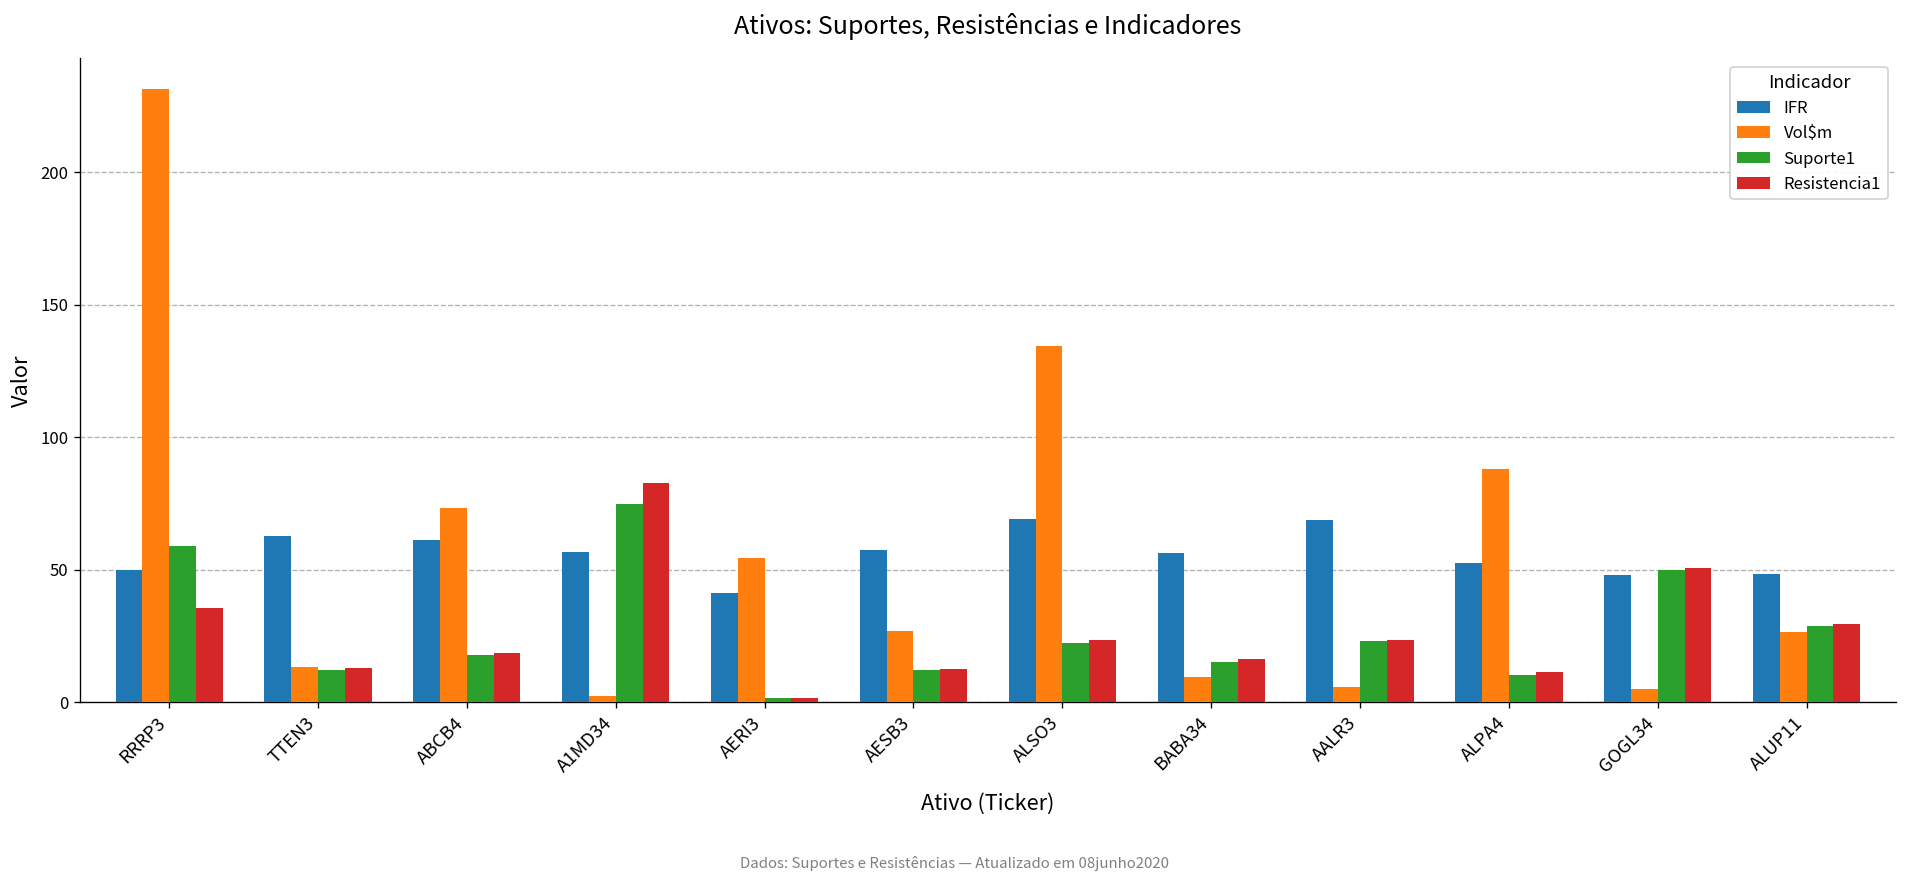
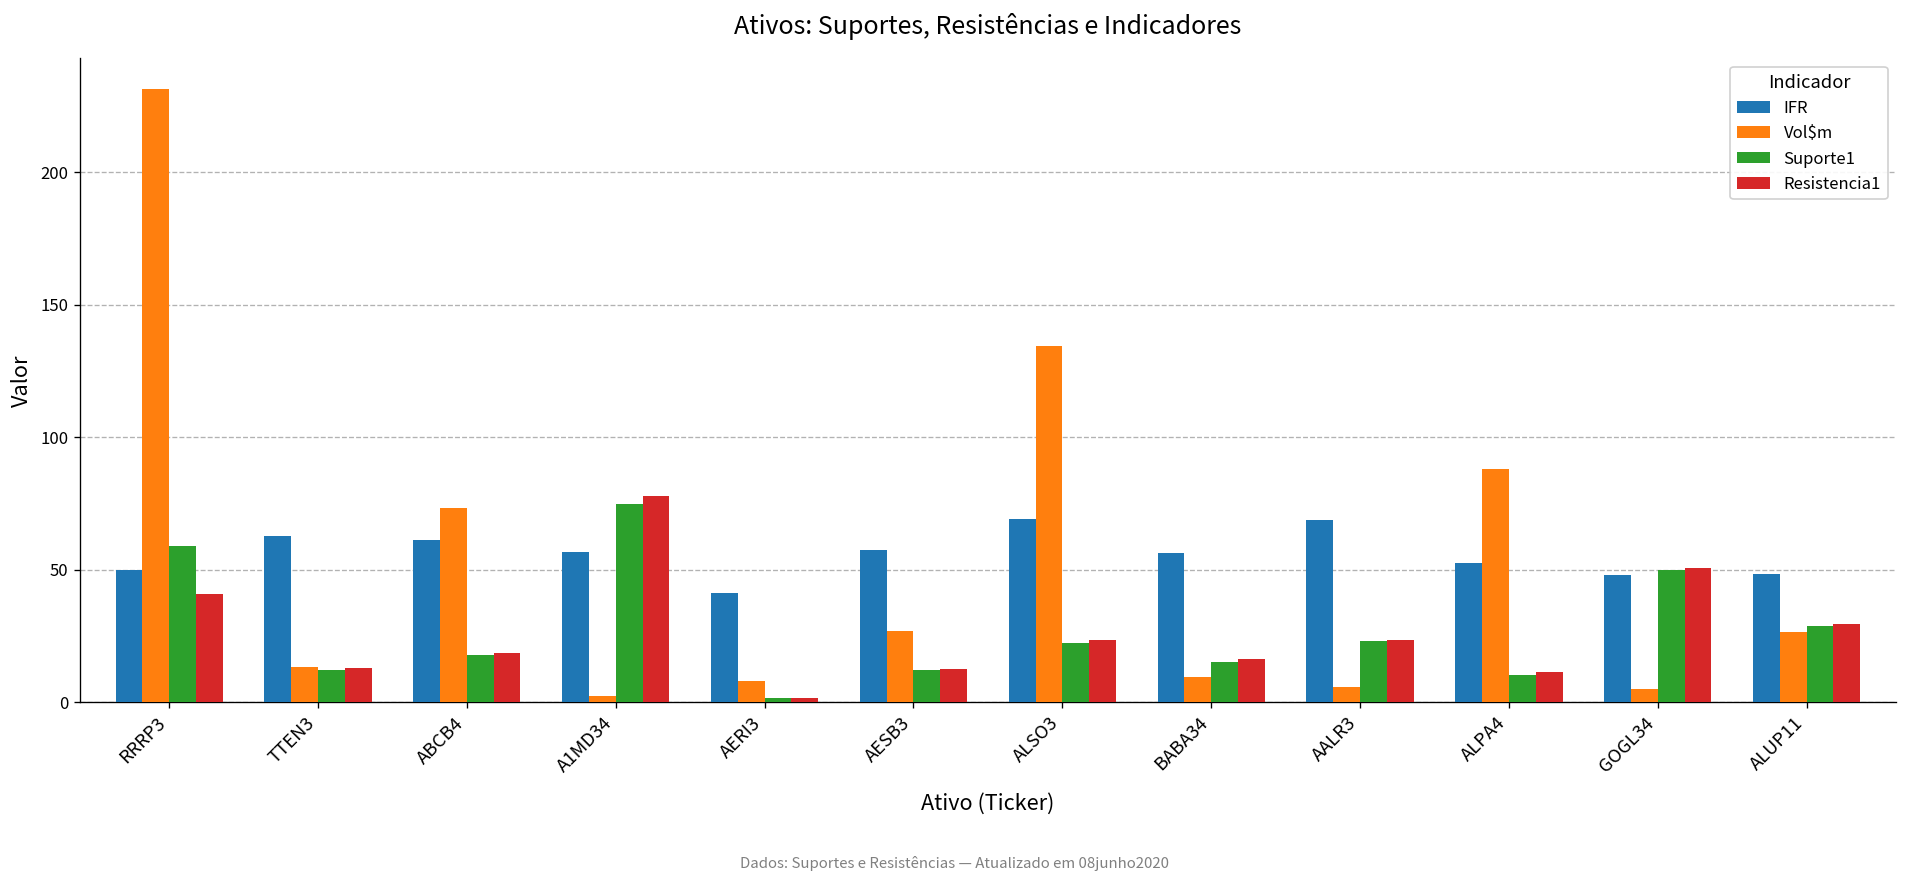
Resistencia1, RRRP3: 36 -> 41
Resistencia1, A1MD34: 83 -> 78
Vol$m, AERI3: 54 -> 8
